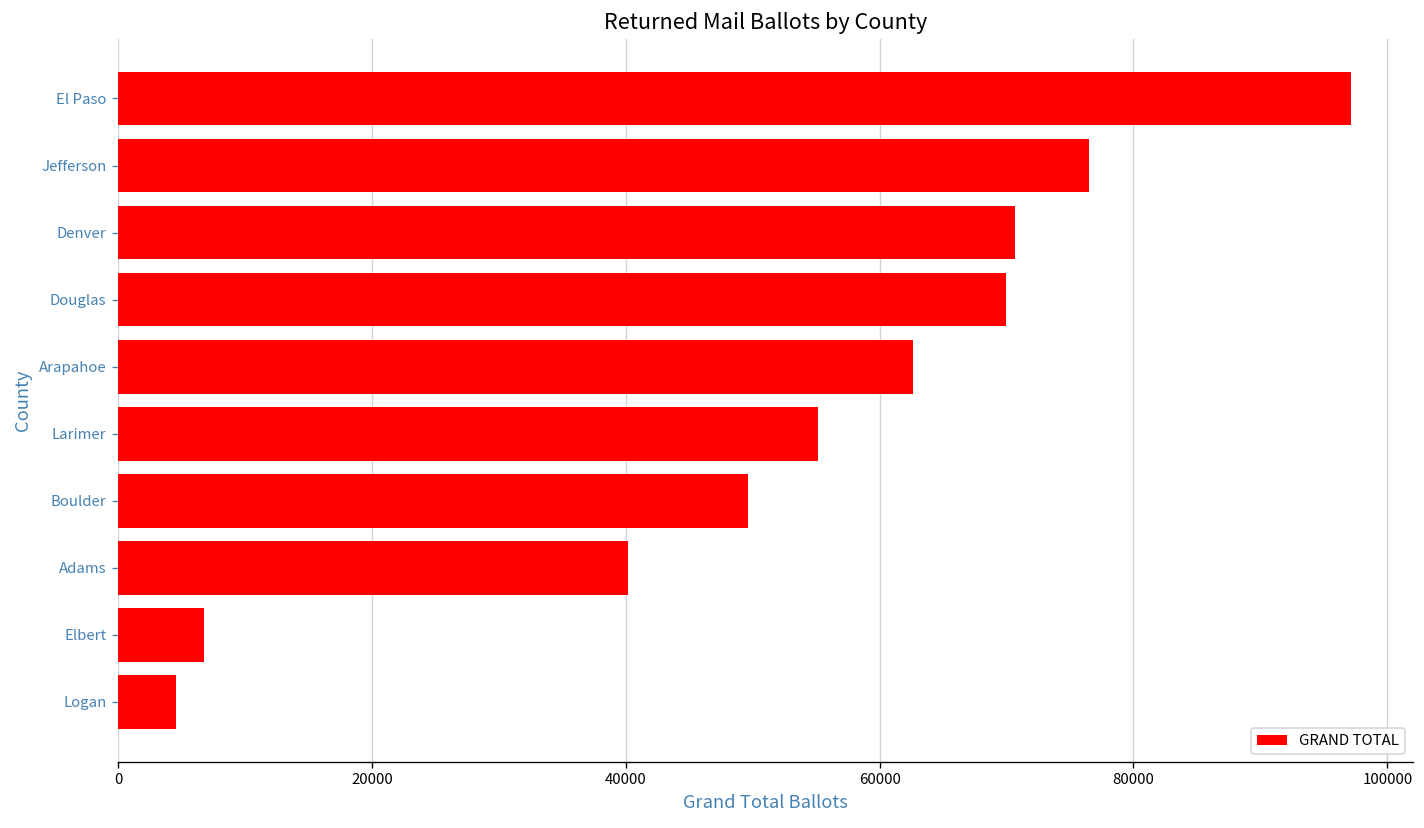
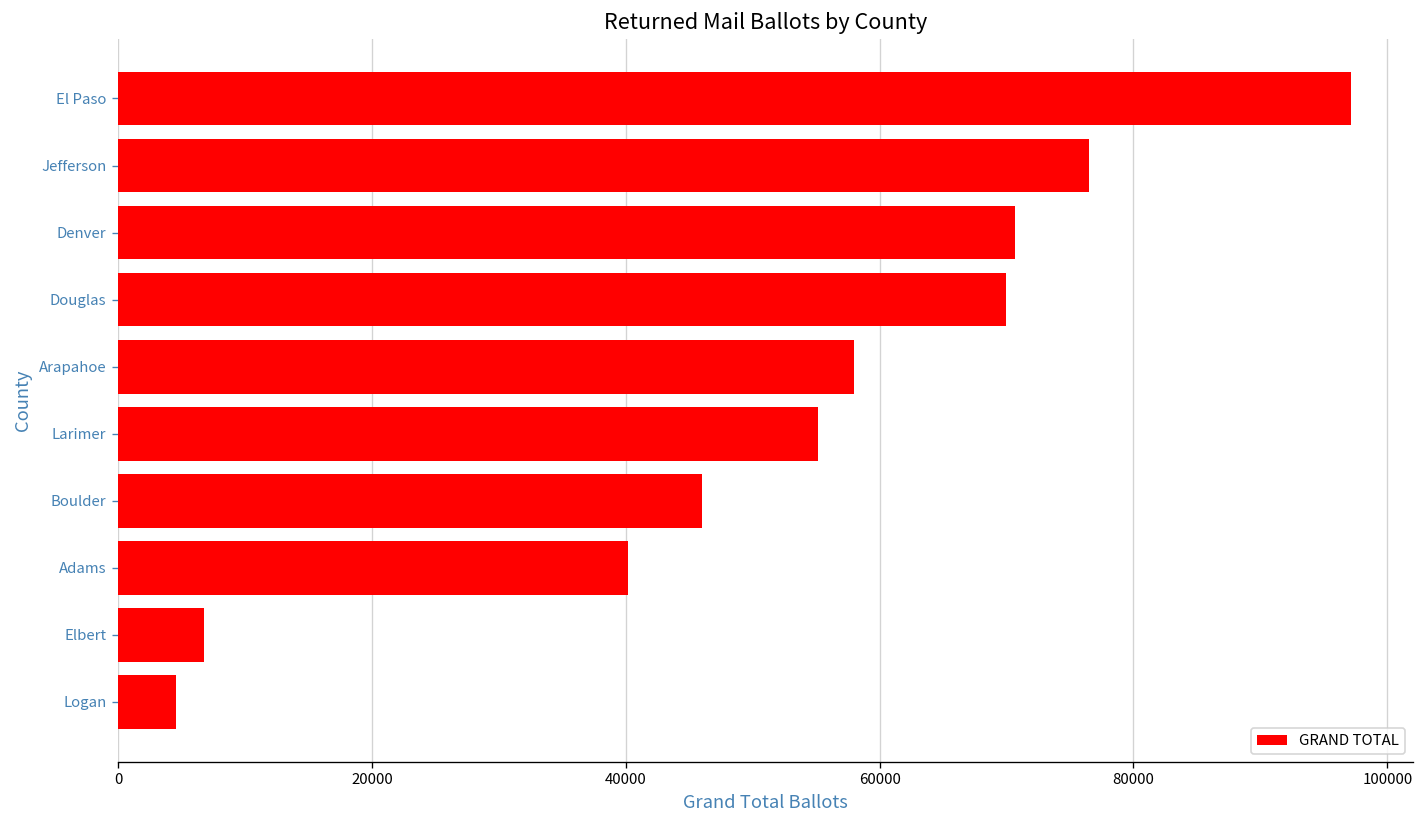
Arapahoe: 62600 -> 58000
Boulder: 49600 -> 46000
